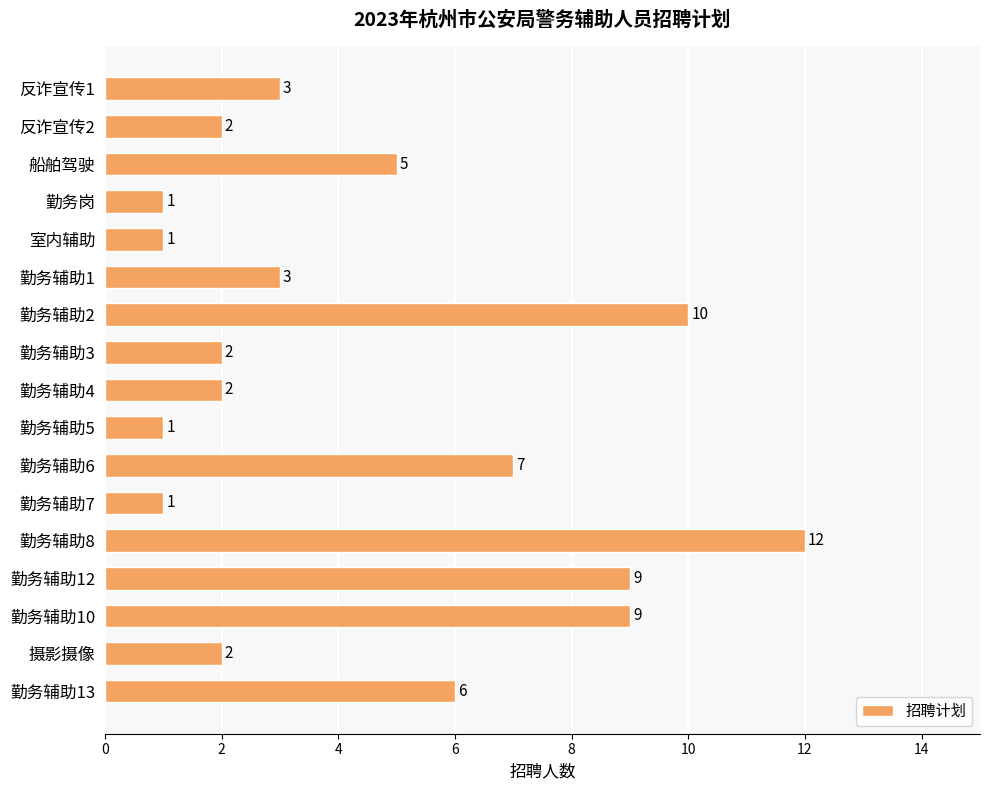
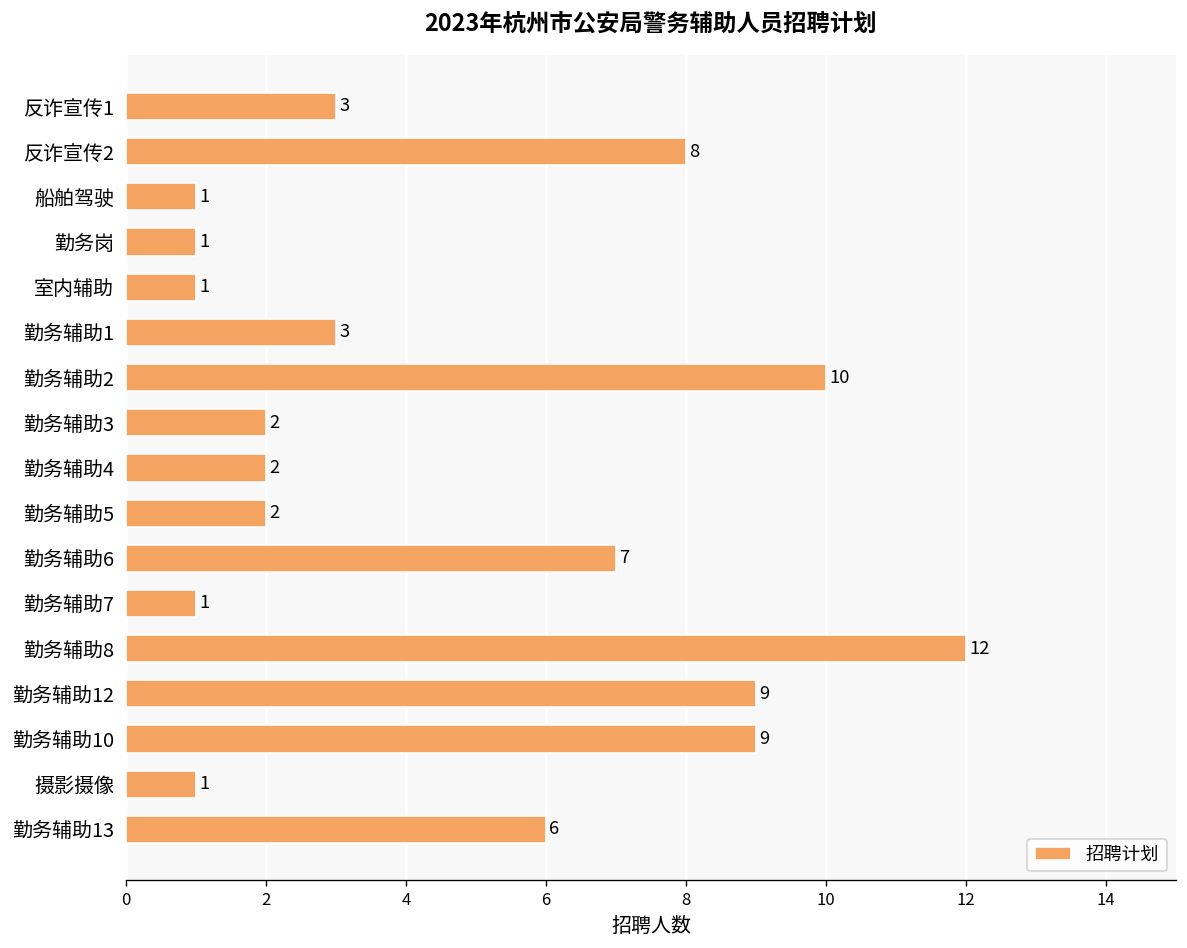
反诈宣传2: 2 -> 8
船舶驾驶: 5 -> 1
勤务辅助5: 1 -> 2
摄影摄像: 2 -> 1
